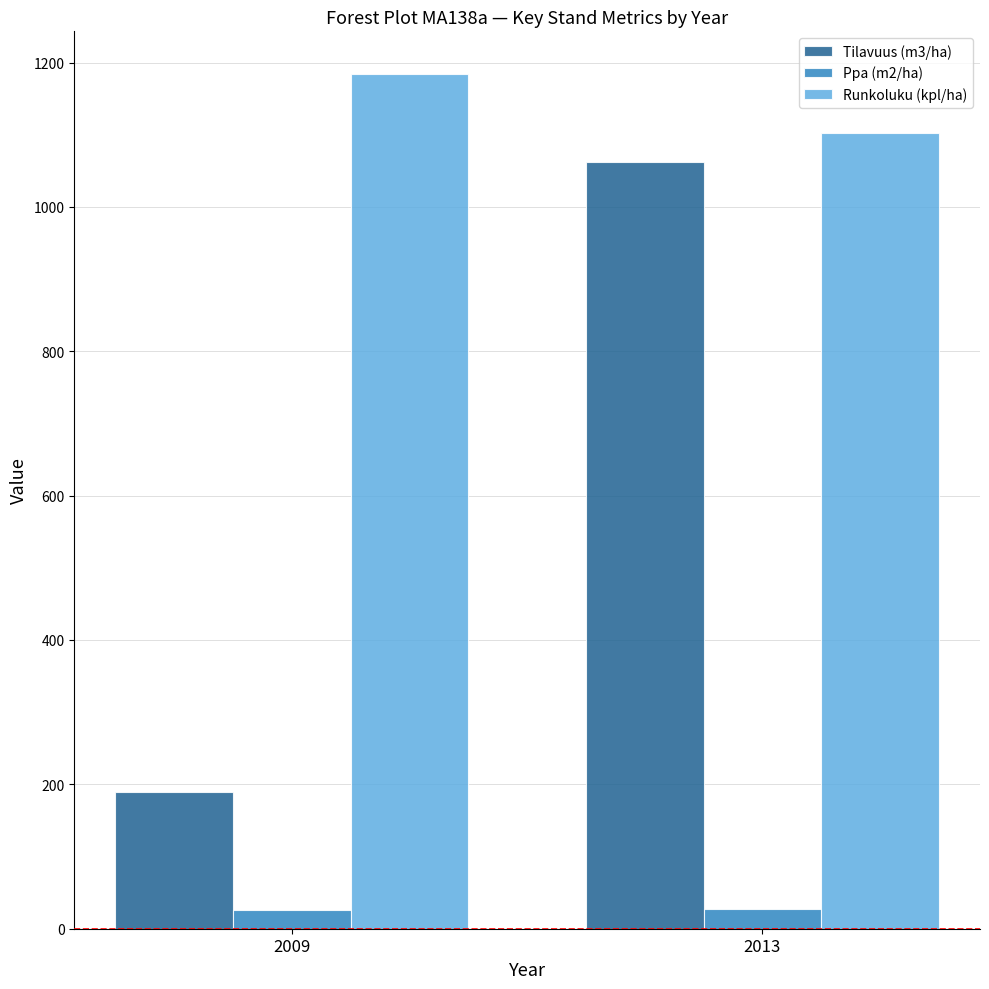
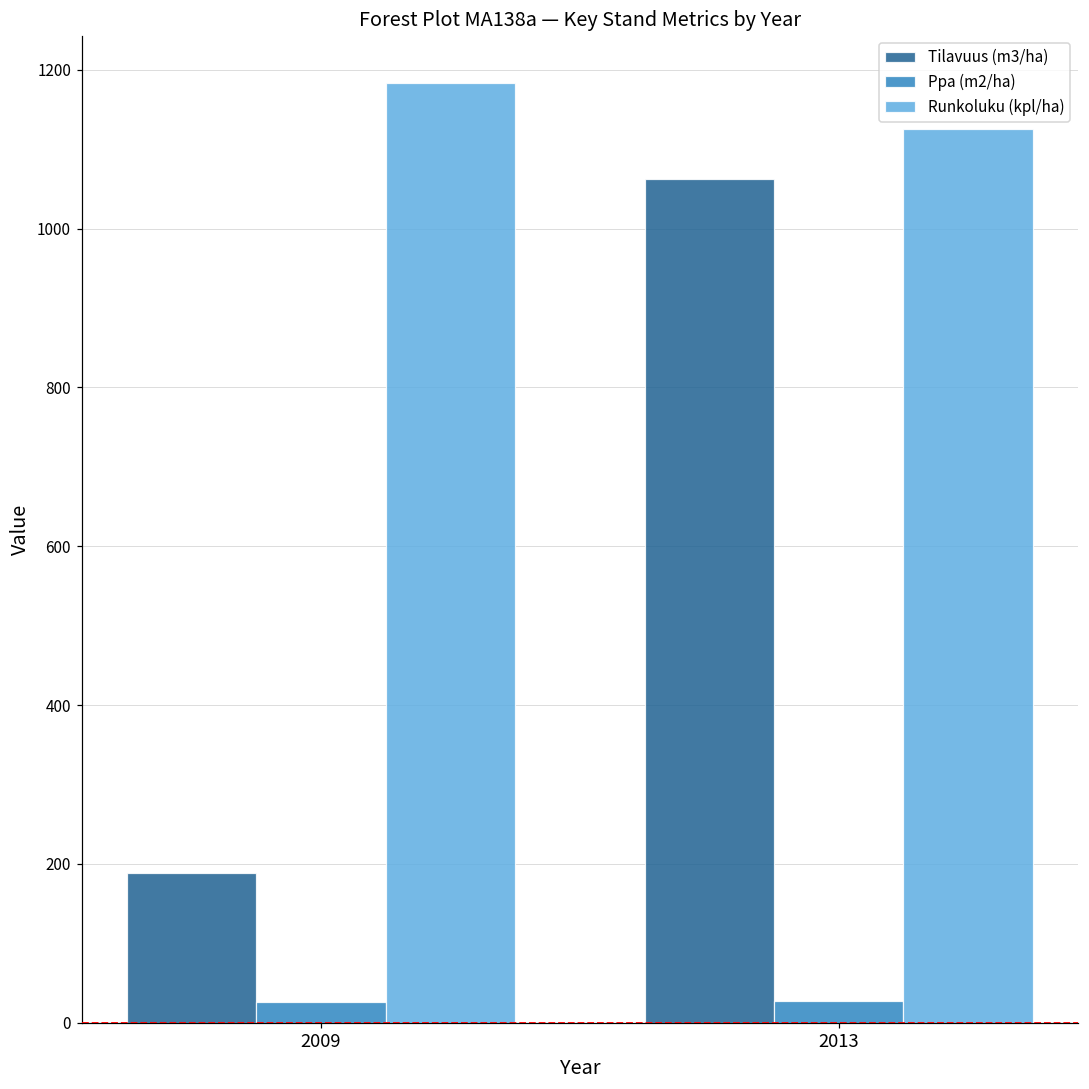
Runkoluku (kpl/ha), 2013: 1100 -> 1130
